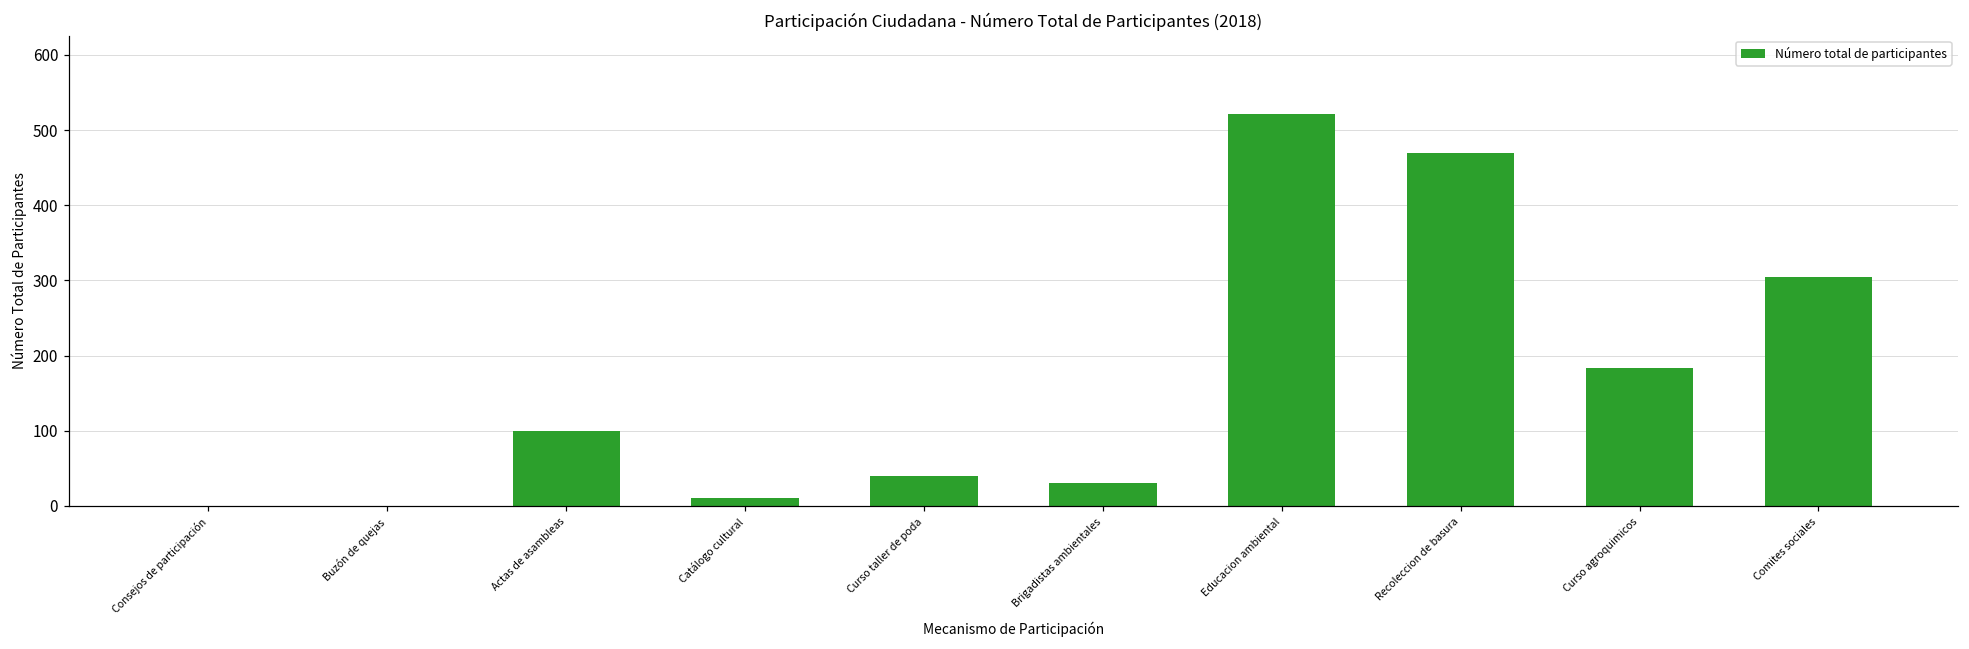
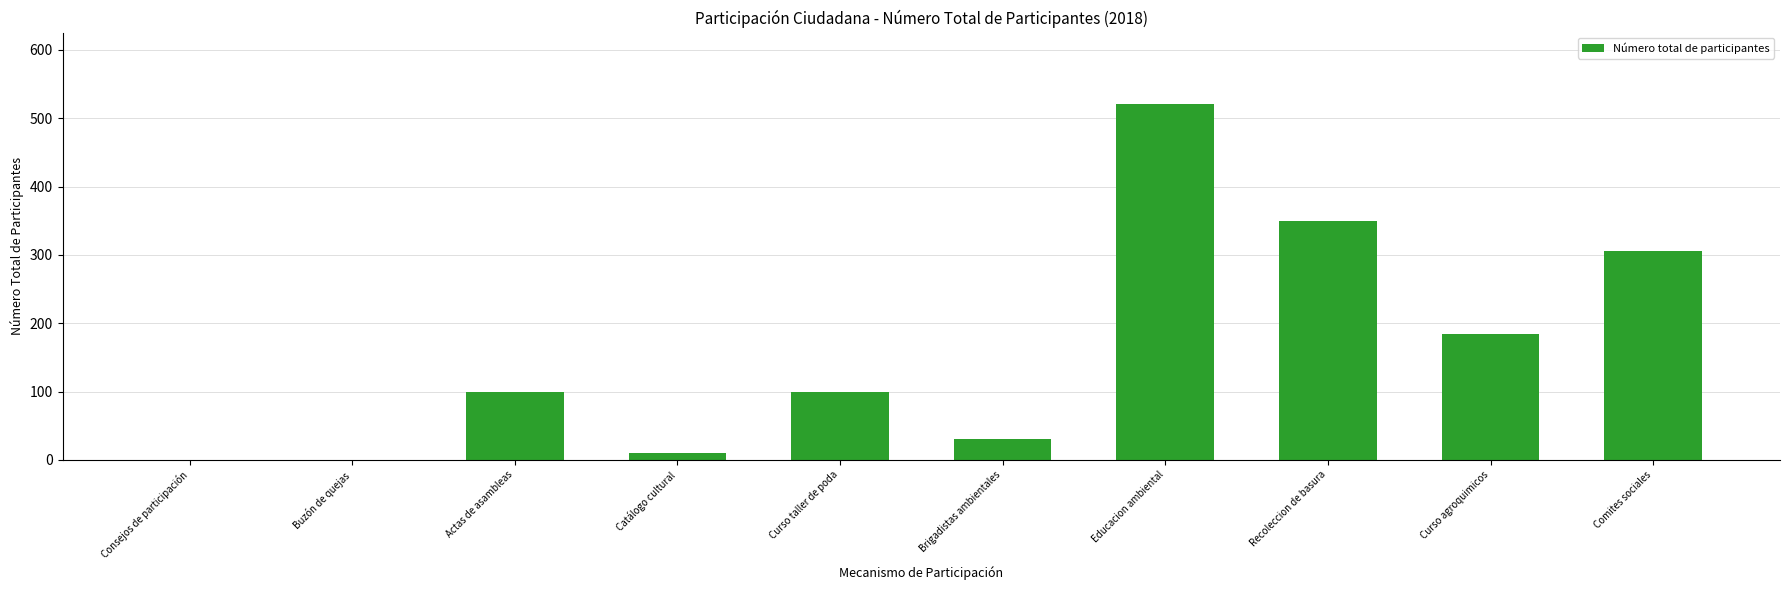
Curso taller de poda: 40 -> 100
Recoleccion de basura: 470 -> 350
